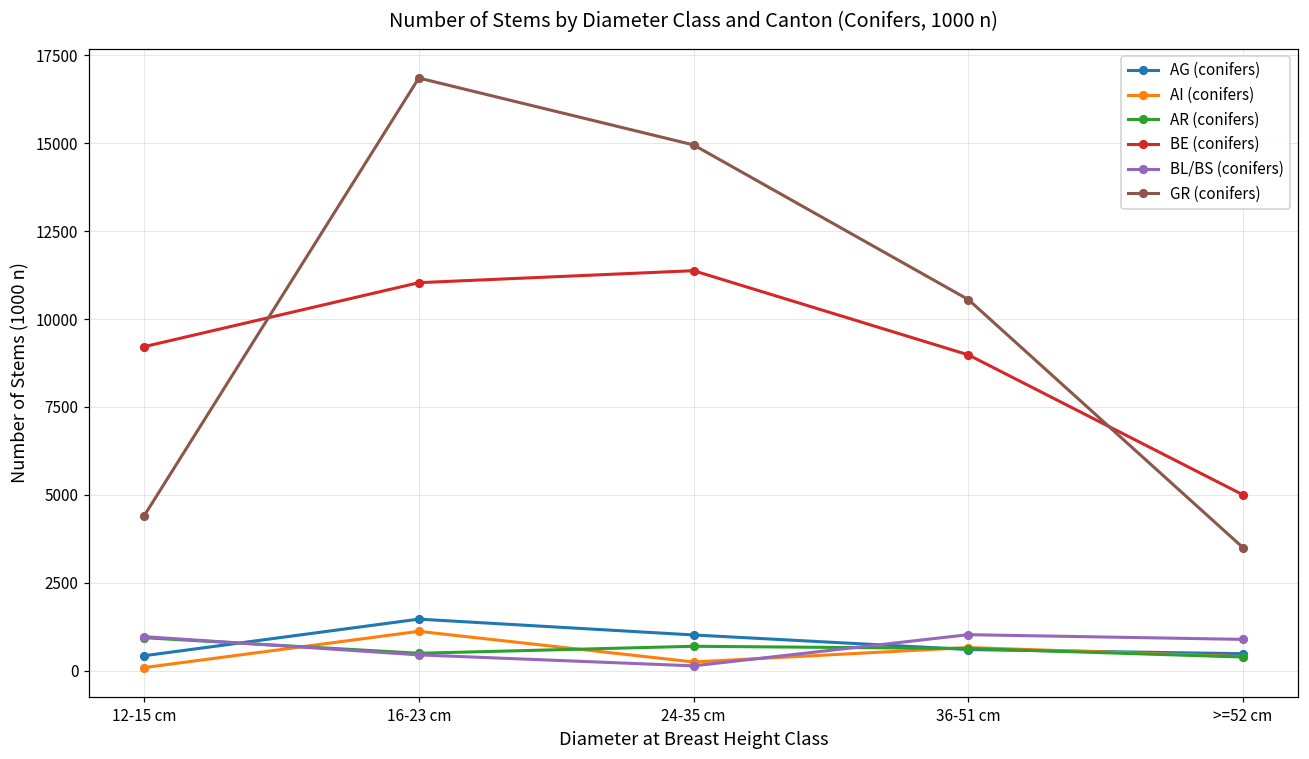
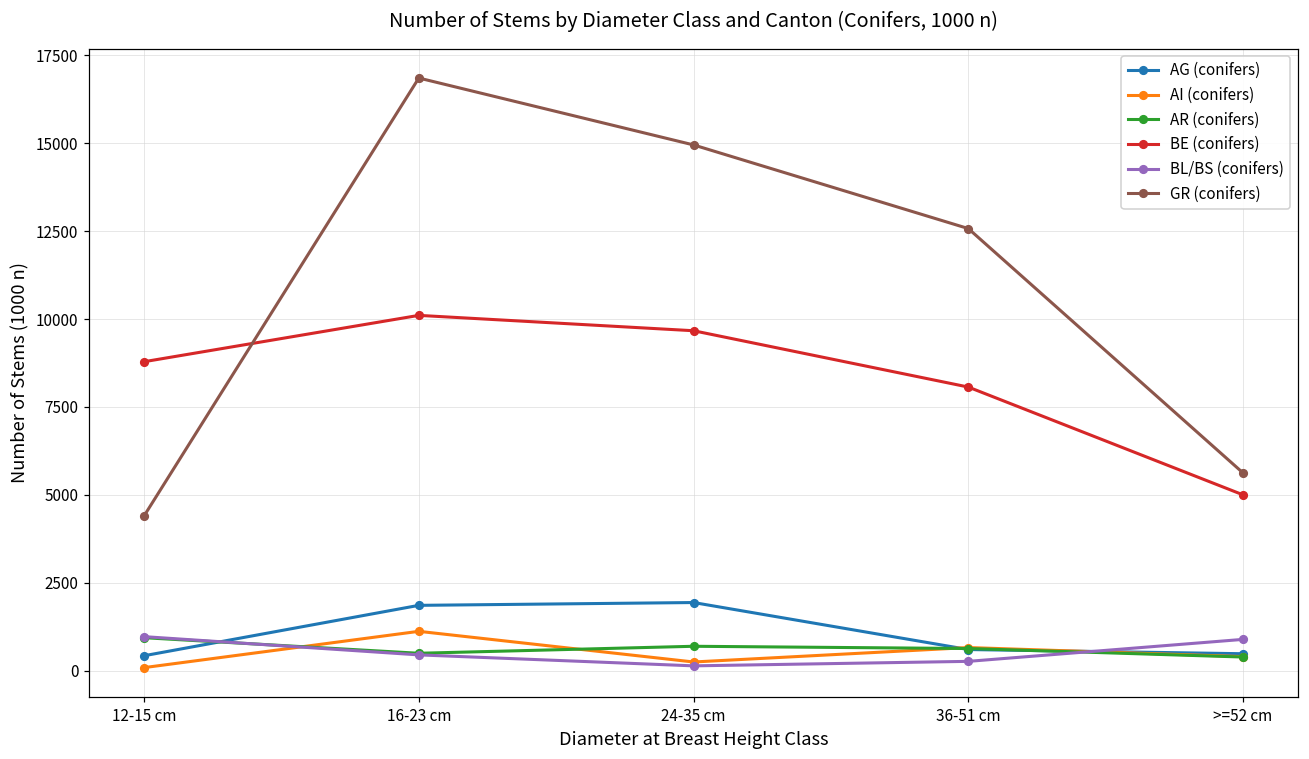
BE (conifers), 12-15 cm: 9200 -> 8800
AG (conifers), 16-23 cm: 1500 -> 1900
BE (conifers), 16-23 cm: 11000 -> 10100
AG (conifers), 24-35 cm: 1000 -> 1900
BE (conifers), 24-35 cm: 11400 -> 9700
BE (conifers), 36-51 cm: 9000 -> 8100
BL/BS (conifers), 36-51 cm: 1000 -> 300
GR (conifers), 36-51 cm: 10600 -> 12600
GR (conifers), >=52 cm: 3500 -> 5600
